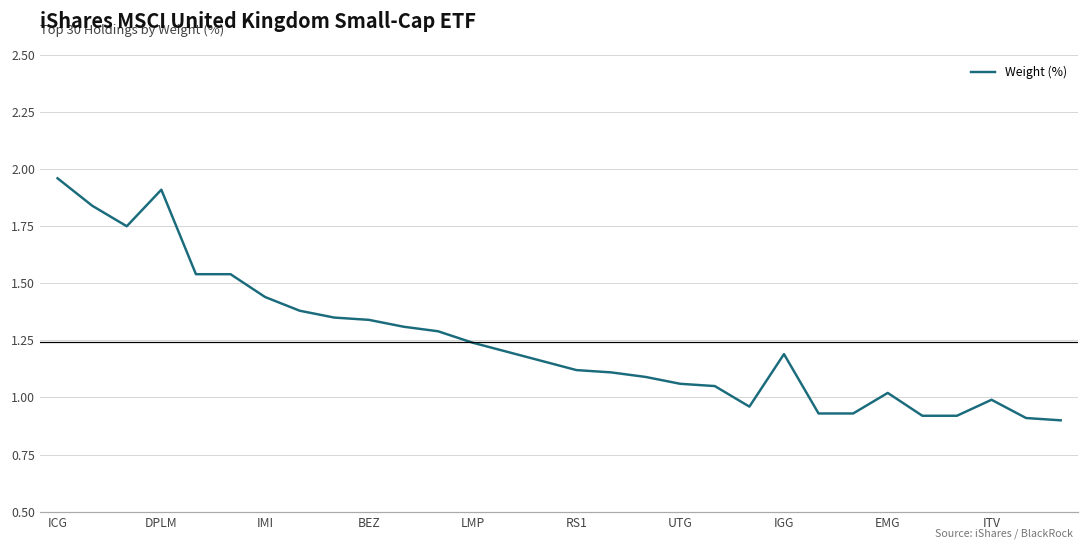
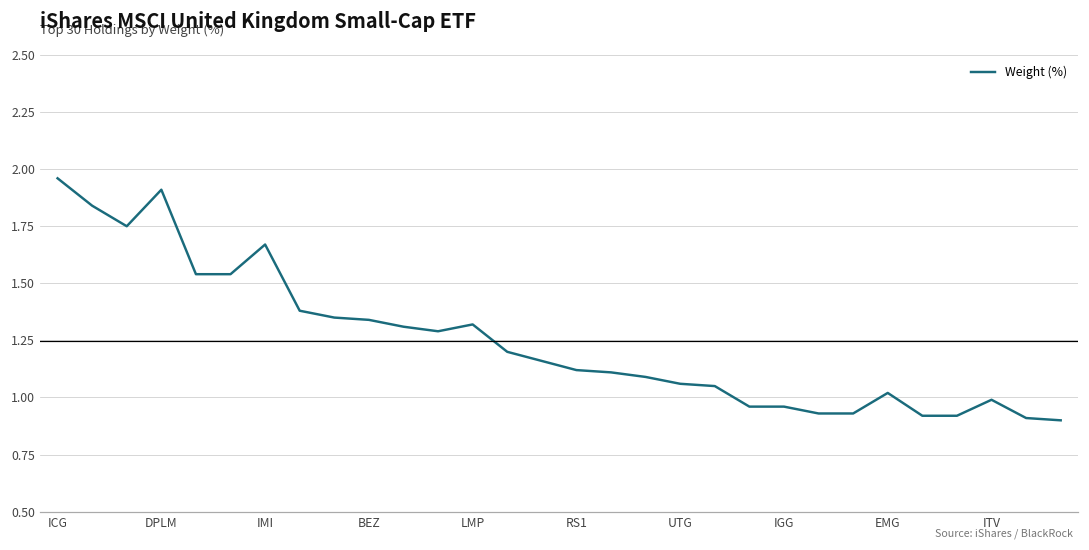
IMI: 1.44 -> 1.67
LMP: 1.24 -> 1.32
IGG: 1.19 -> 0.96
